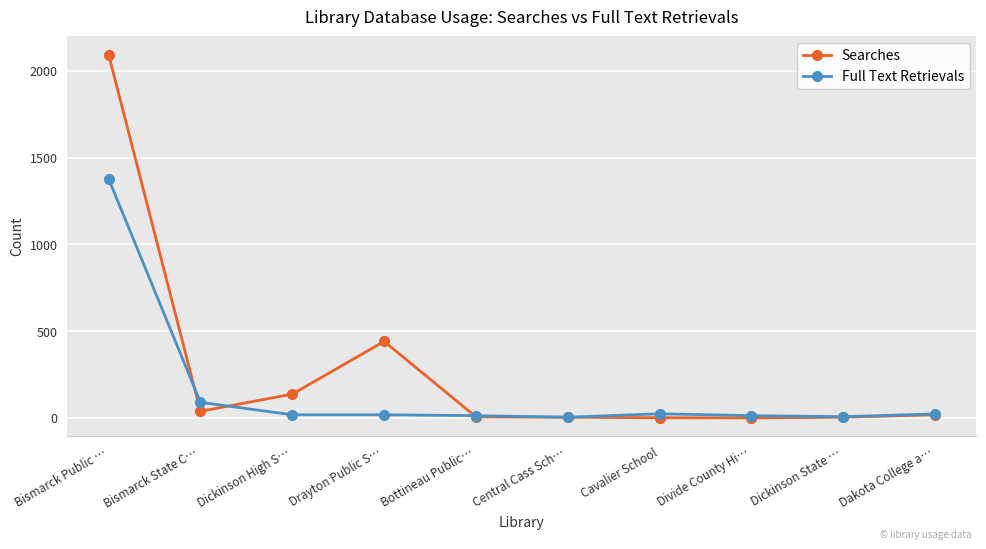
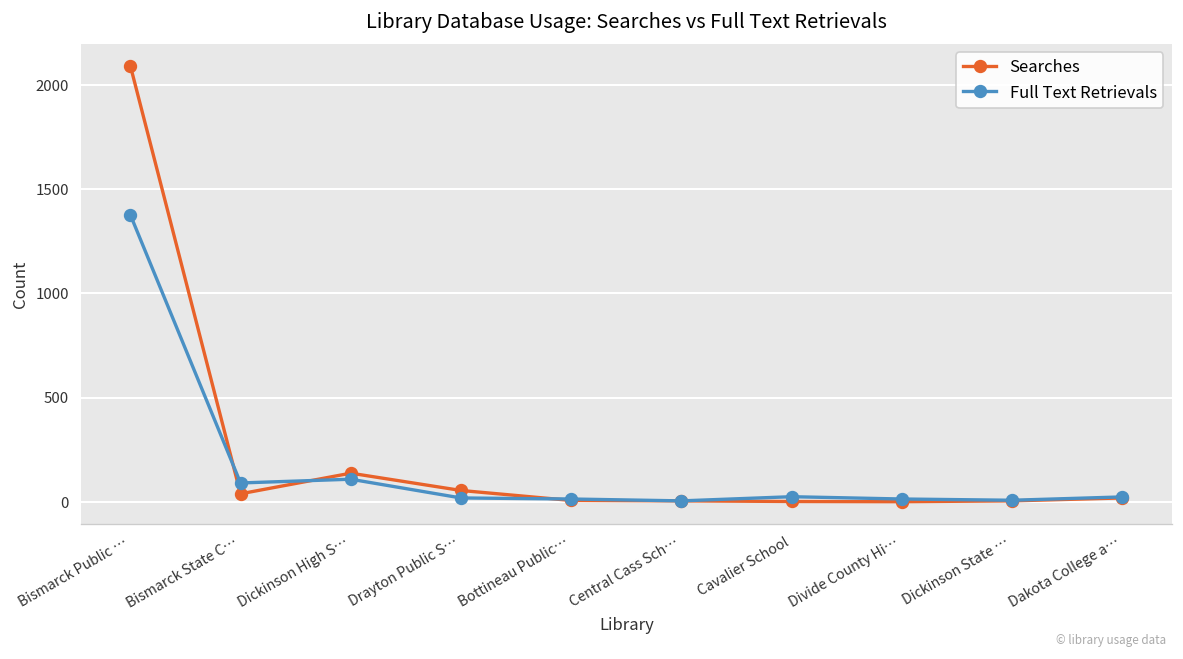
Full Text Retrievals, Dickinson High S…: 20 -> 110
Searches, Drayton Public S…: 440 -> 50
